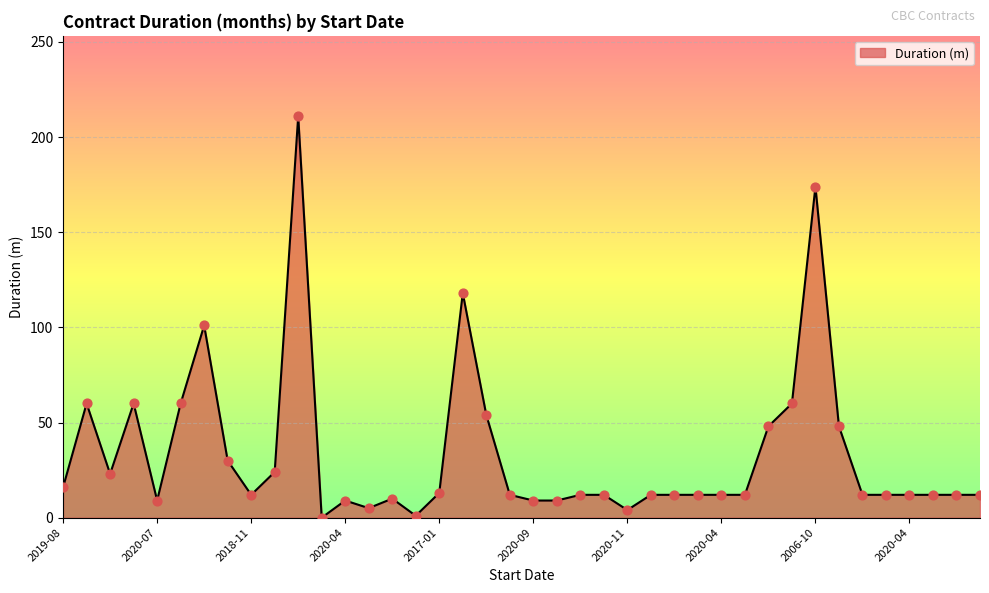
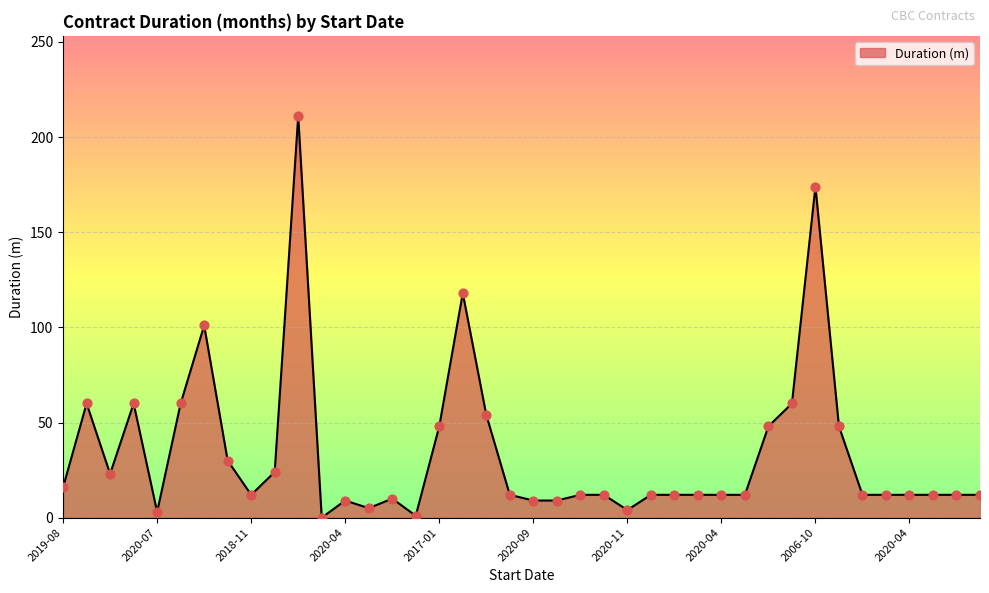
2020-07: 9 -> 3
2017-01: 13 -> 48
